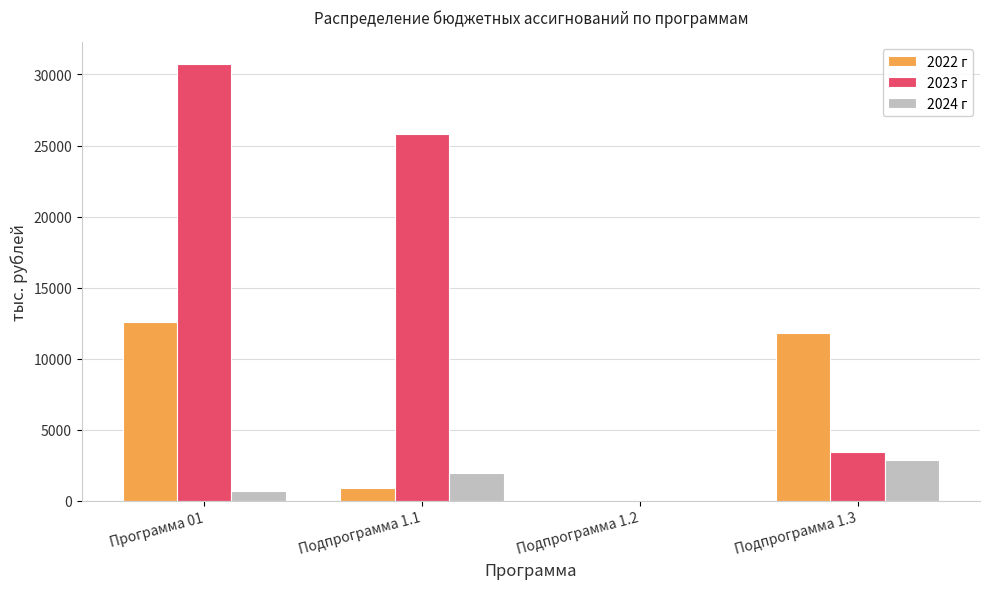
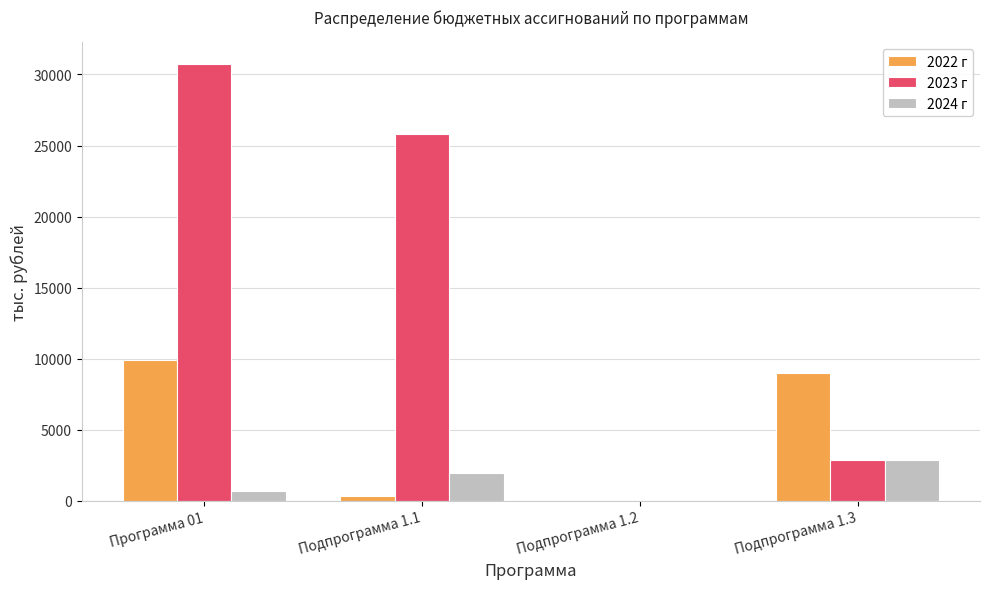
2022 г, Программа 01: 12600 -> 9900
2022 г, Подпрограмма 1.1: 900 -> 300
2022 г, Подпрограмма 1.3: 11800 -> 9000
2023 г, Подпрограмма 1.3: 3500 -> 2900
